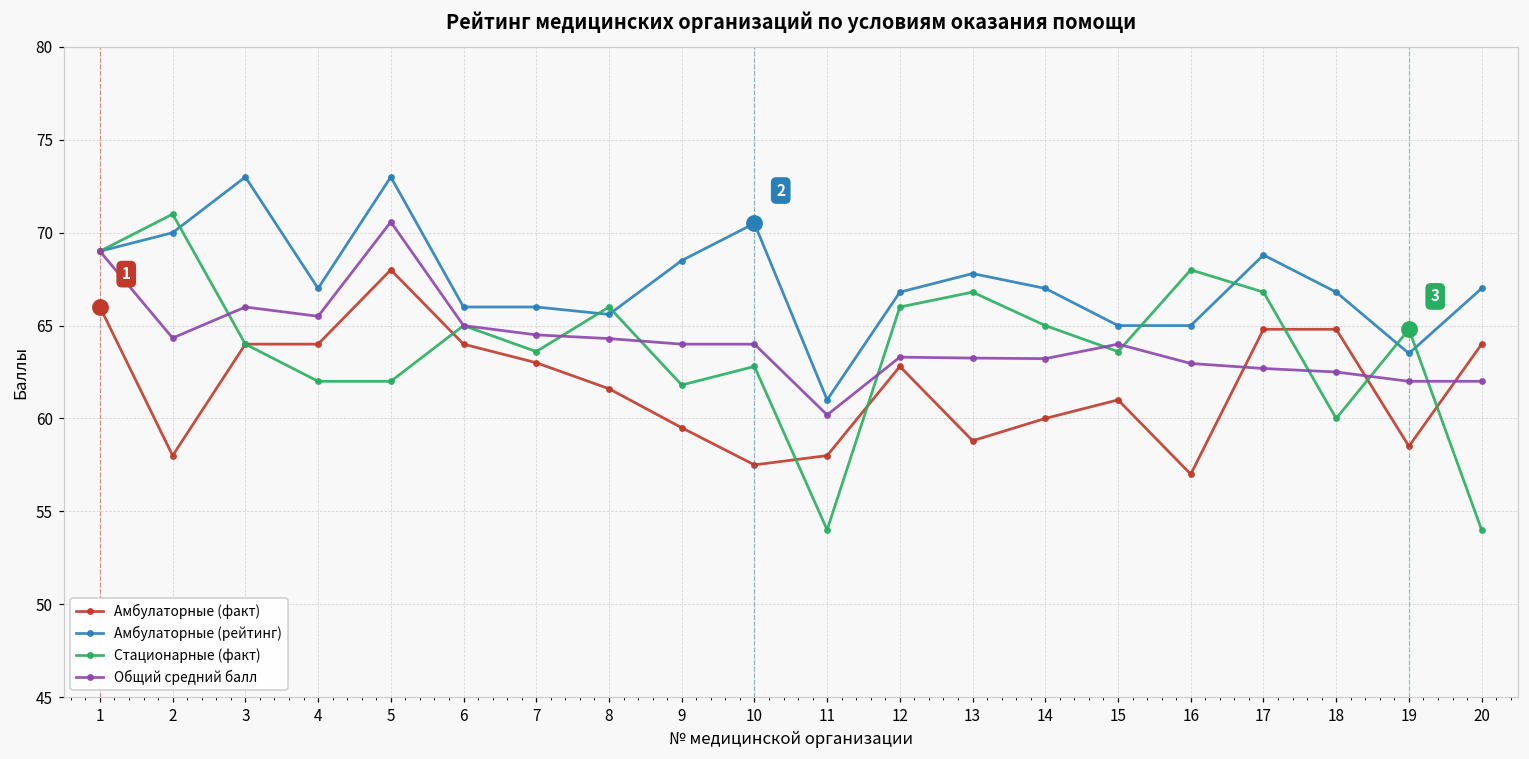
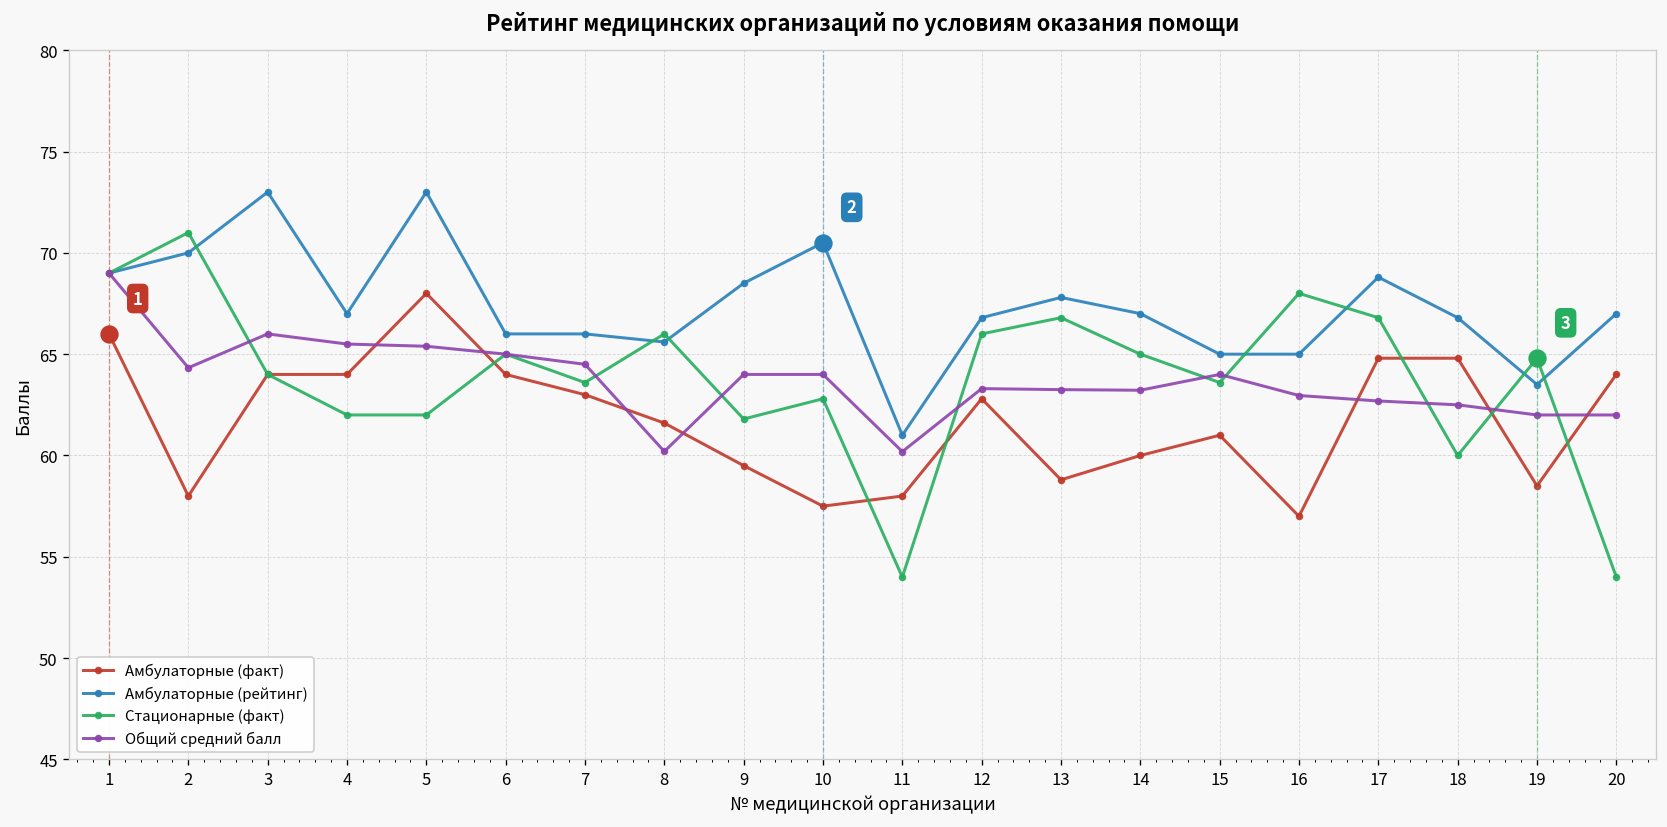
Общий средний балл, 5: 70.6 -> 65.4
Общий средний балл, 8: 64.3 -> 60.2
